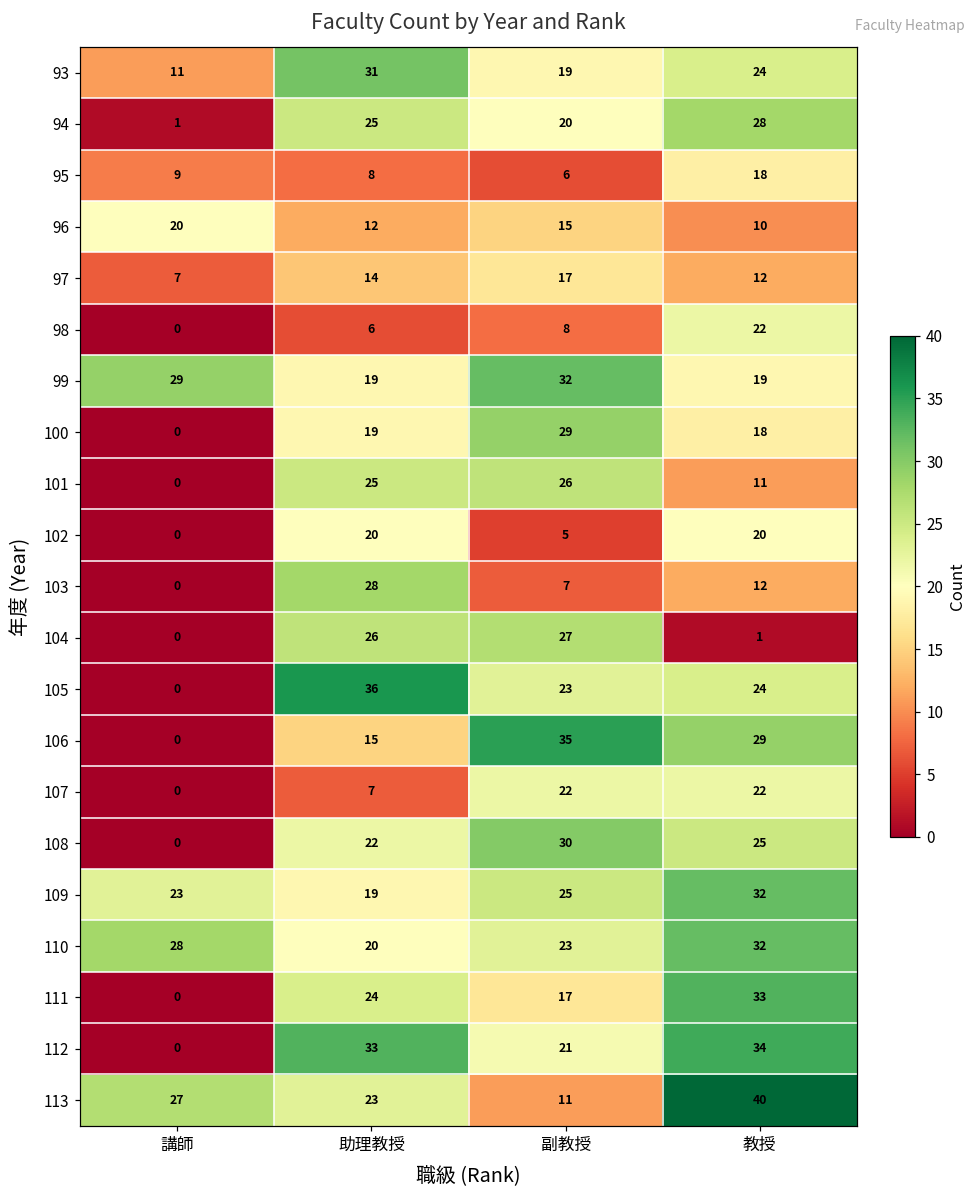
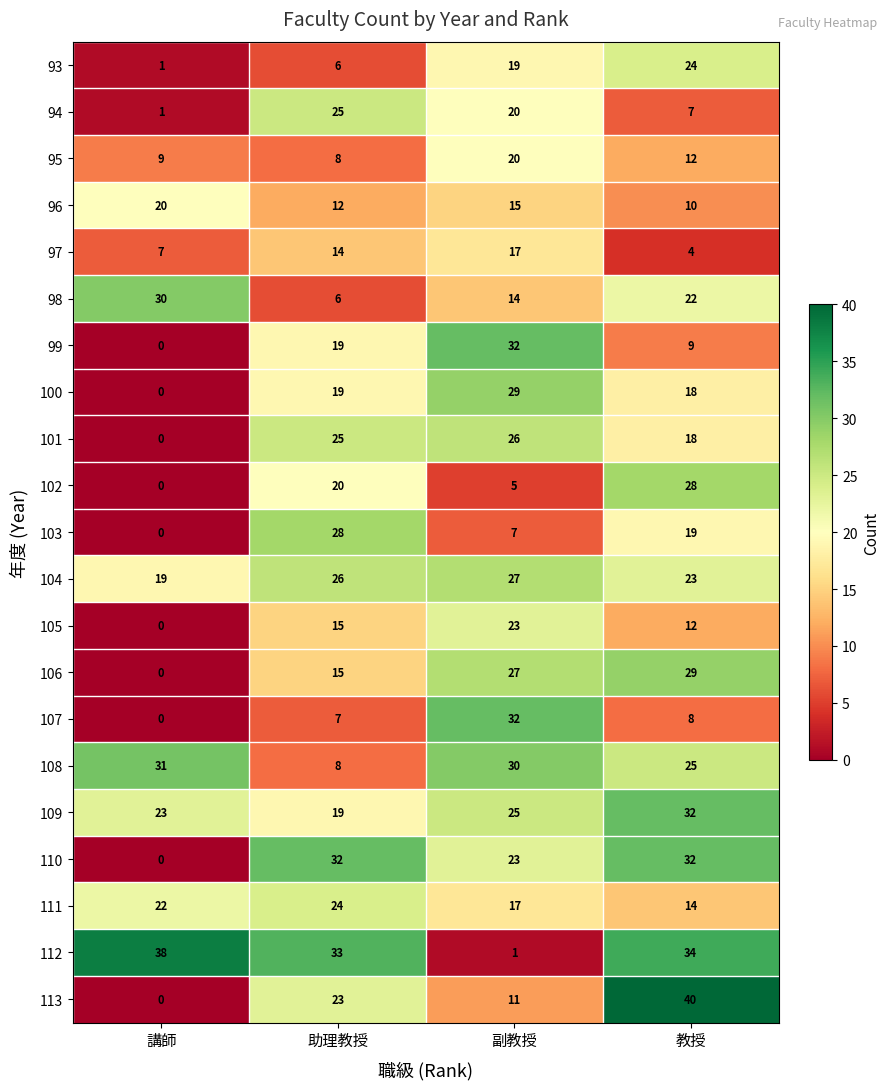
93, 講師: 11 -> 1
93, 助理教授: 31 -> 6
94, 教授: 28 -> 7
95, 副教授: 6 -> 20
95, 教授: 18 -> 12
97, 教授: 12 -> 4
98, 講師: 0 -> 30
98, 副教授: 8 -> 14
99, 講師: 29 -> 0
99, 教授: 19 -> 9
101, 教授: 11 -> 18
102, 教授: 20 -> 28
103, 教授: 12 -> 19
104, 講師: 0 -> 19
104, 教授: 1 -> 23
105, 助理教授: 36 -> 15
105, 教授: 24 -> 12
106, 副教授: 35 -> 27
107, 副教授: 22 -> 32
107, 教授: 22 -> 8
108, 講師: 0 -> 31
108, 助理教授: 22 -> 8
110, 講師: 28 -> 0
110, 助理教授: 20 -> 32
111, 講師: 0 -> 22
111, 教授: 33 -> 14
112, 講師: 0 -> 38
112, 副教授: 21 -> 1
113, 講師: 27 -> 0
